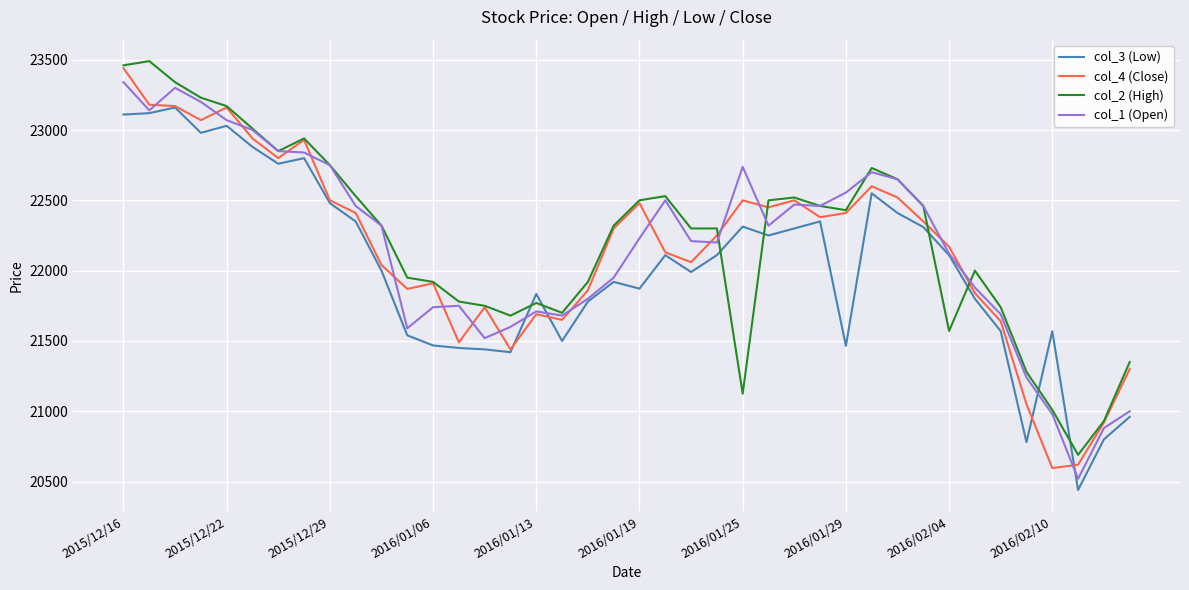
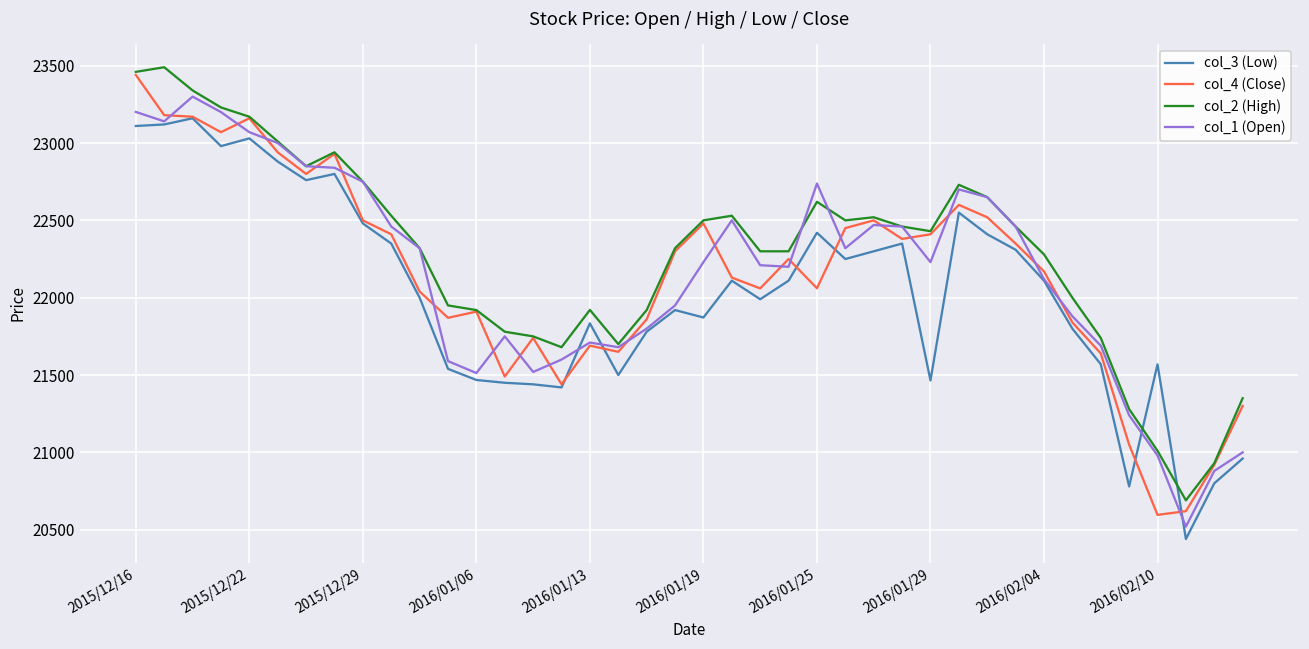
col_1 (Open), 2015/12/16: 23340 -> 23200
col_1 (Open), 2016/01/06: 21740 -> 21510
col_2 (High), 2016/01/13: 21770 -> 21920
col_3 (Low), 2016/01/25: 22310 -> 22420
col_4 (Close), 2016/01/25: 22500 -> 22060
col_2 (High), 2016/01/25: 21130 -> 22620
col_1 (Open), 2016/01/29: 22560 -> 22230
col_2 (High), 2016/02/04: 21570 -> 22280
